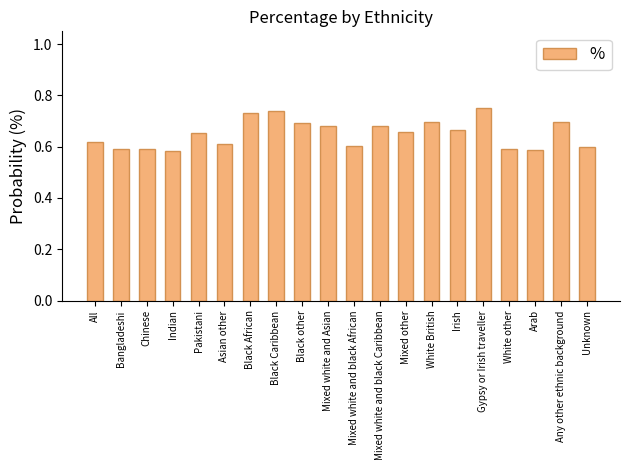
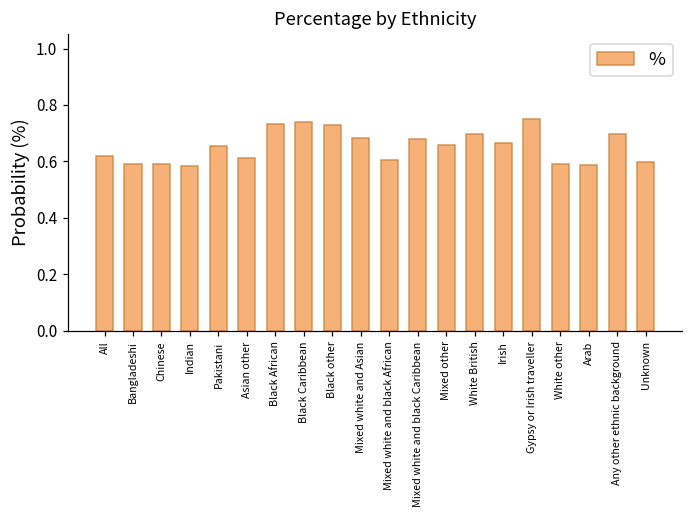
Black other: 0.69 -> 0.73
